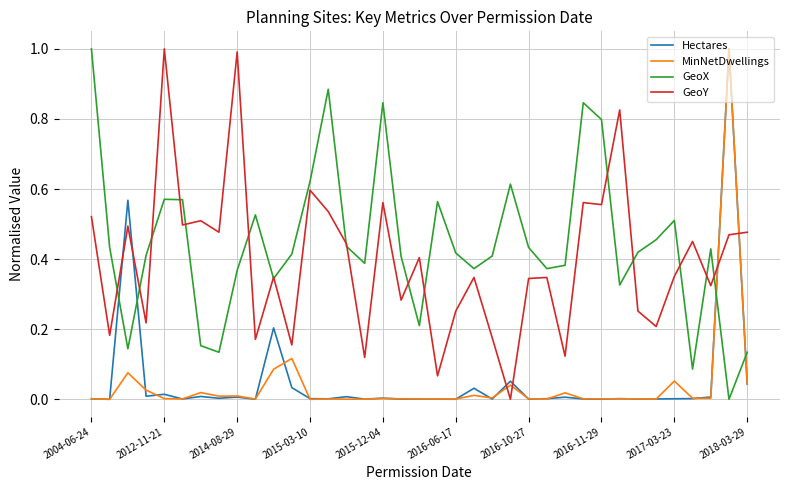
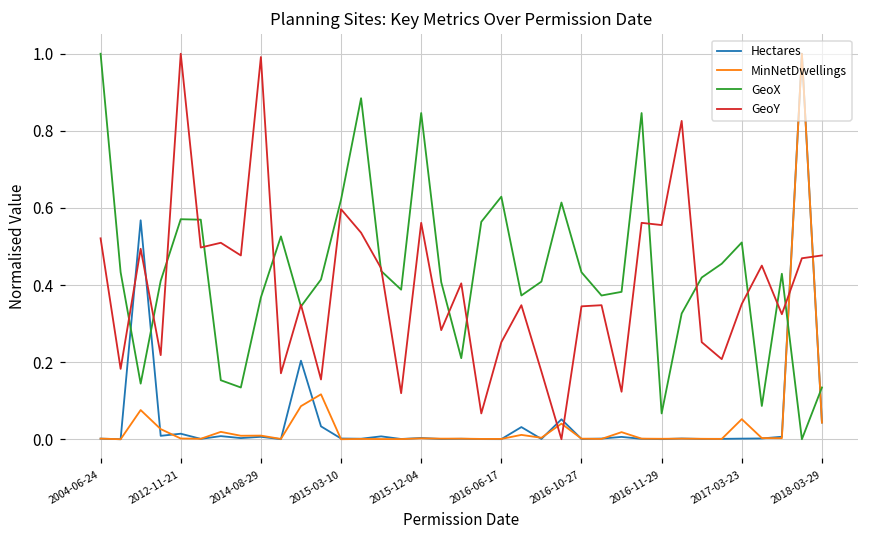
GeoX, 2016-06-17: 0.42 -> 0.63
GeoX, 2016-11-29: 0.80 -> 0.07
